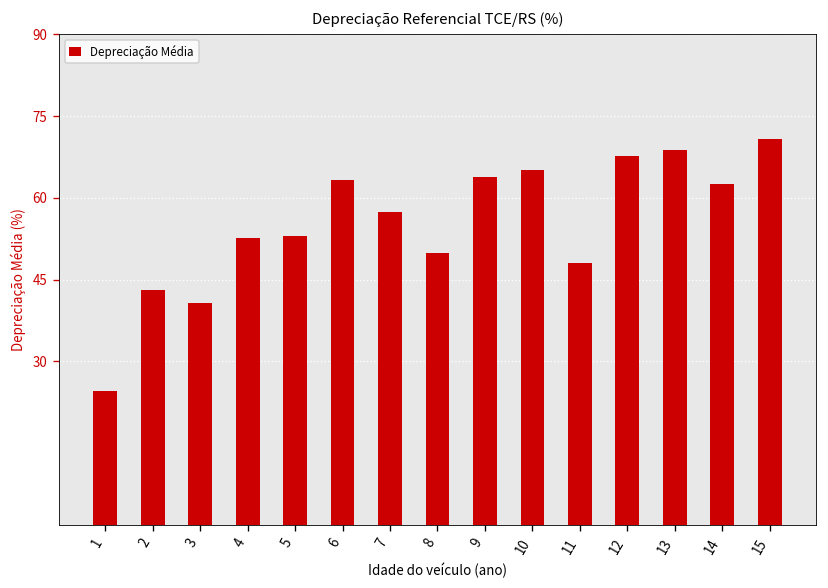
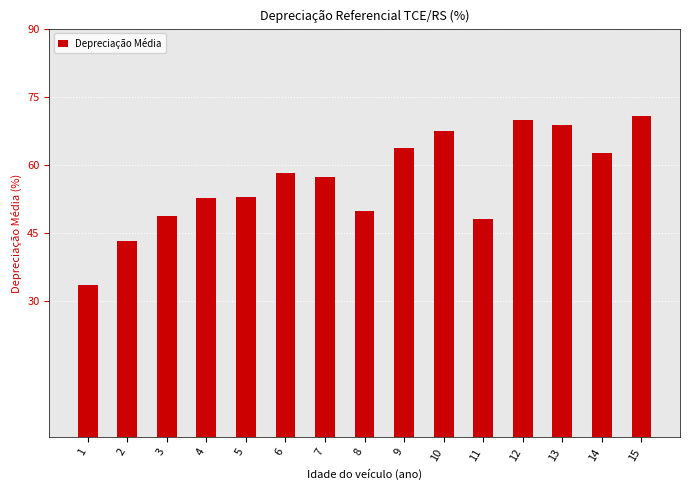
1: 25 -> 34
3: 41 -> 49
6: 63 -> 58
10: 65 -> 67
12: 68 -> 70
